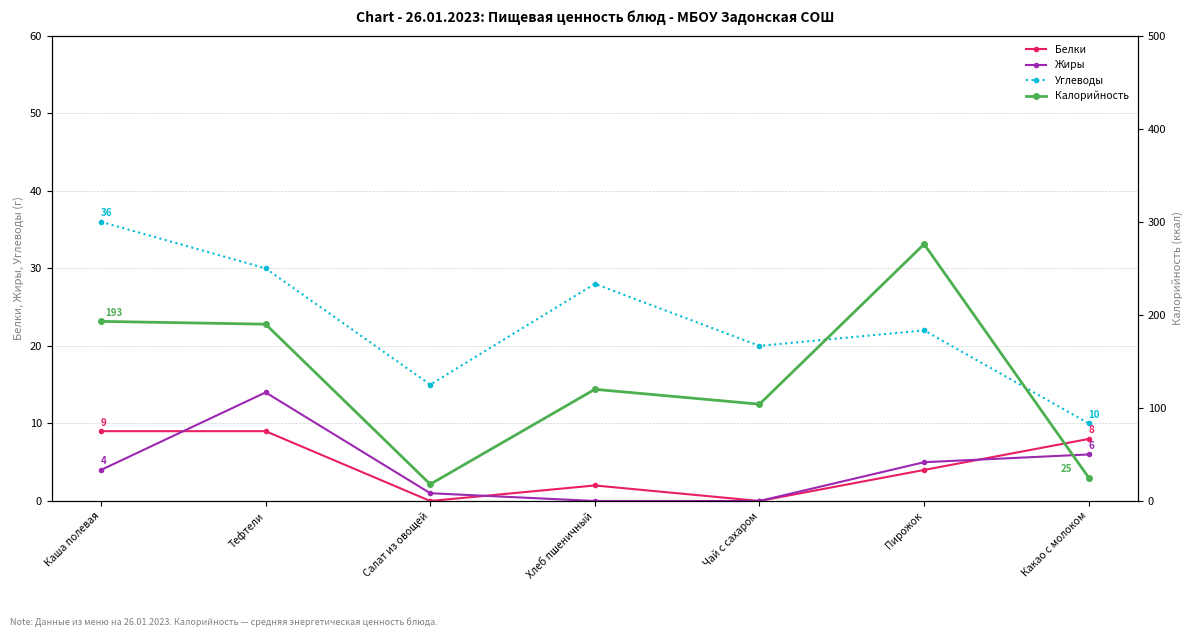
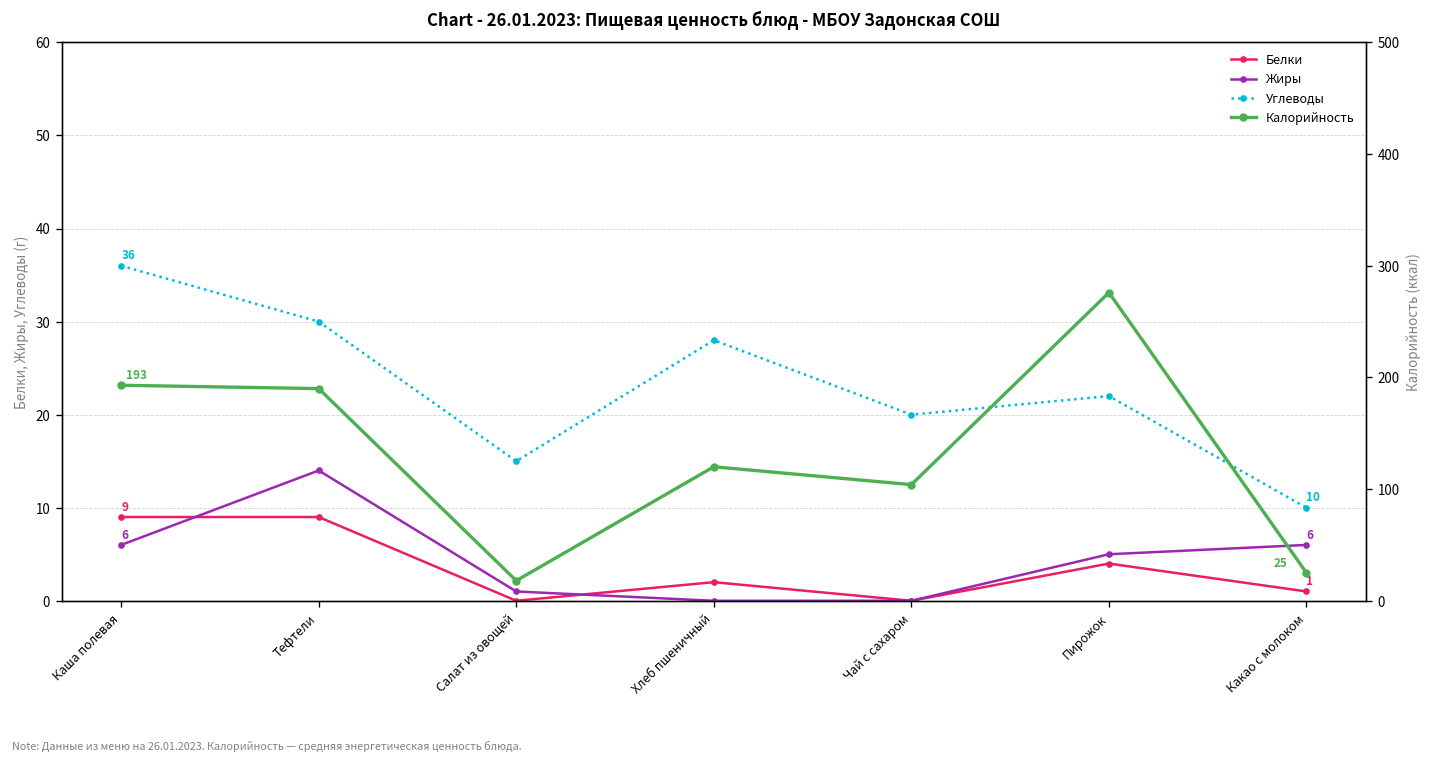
Жиры, Каша полевая: 4 -> 6
Белки, Какао с молоком: 8 -> 1
